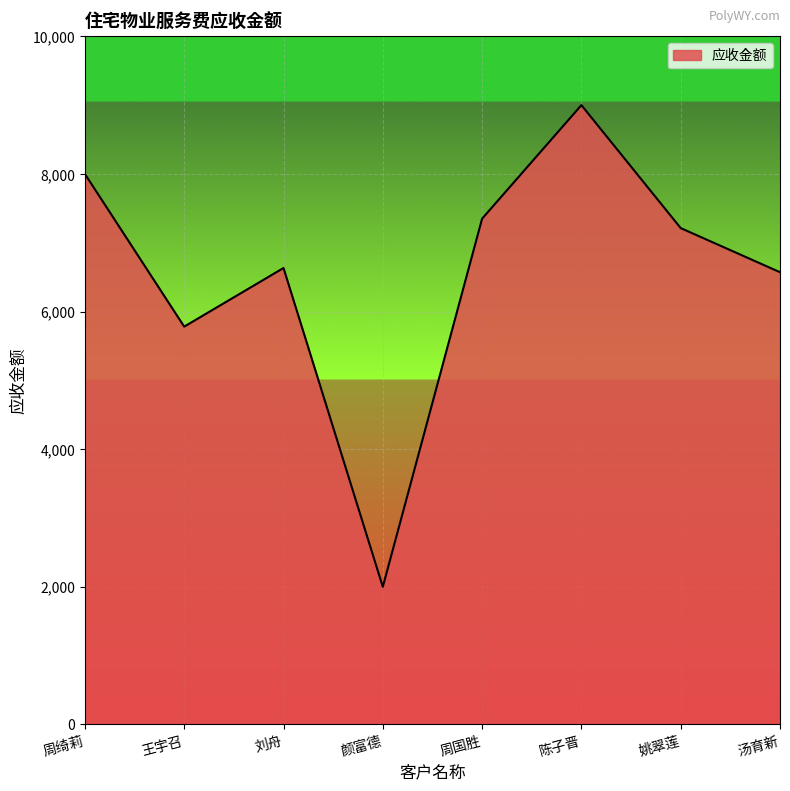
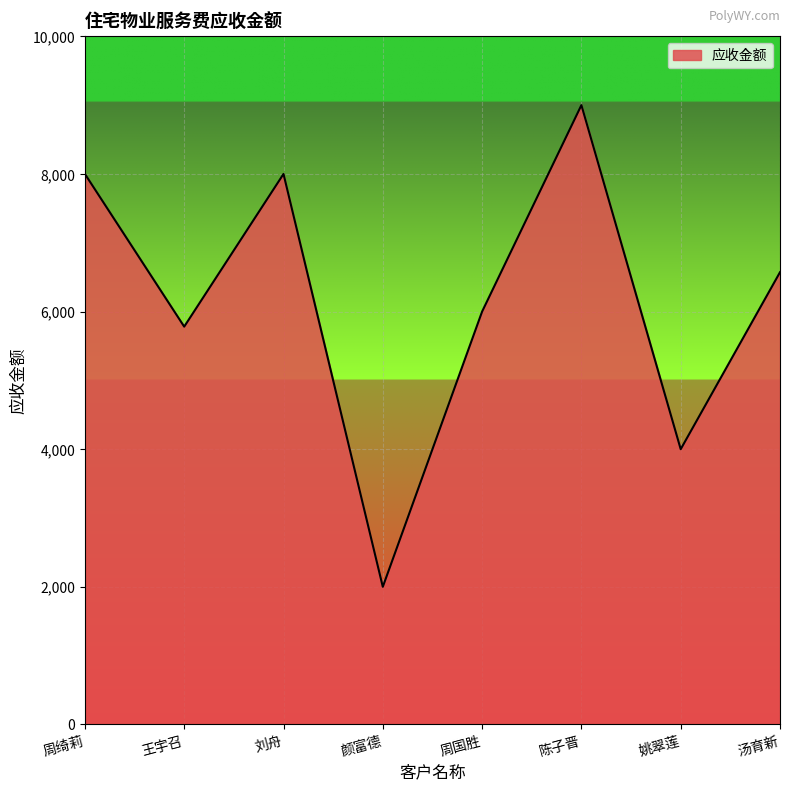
刘舟: 6,600 -> 8,000
周国胜: 7,400 -> 6,000
姚翠莲: 7,200 -> 4,000
